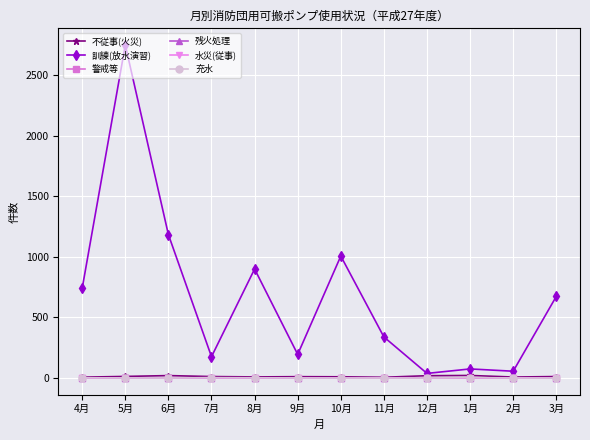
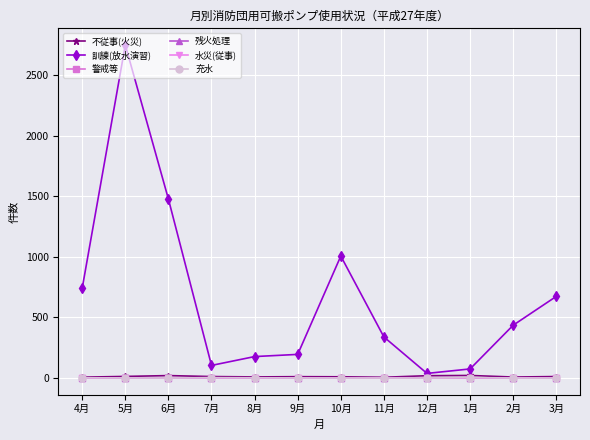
訓練(放水演習), 6月: 1180 -> 1480
訓練(放水演習), 7月: 180 -> 100
訓練(放水演習), 8月: 900 -> 180
訓練(放水演習), 2月: 60 -> 440
